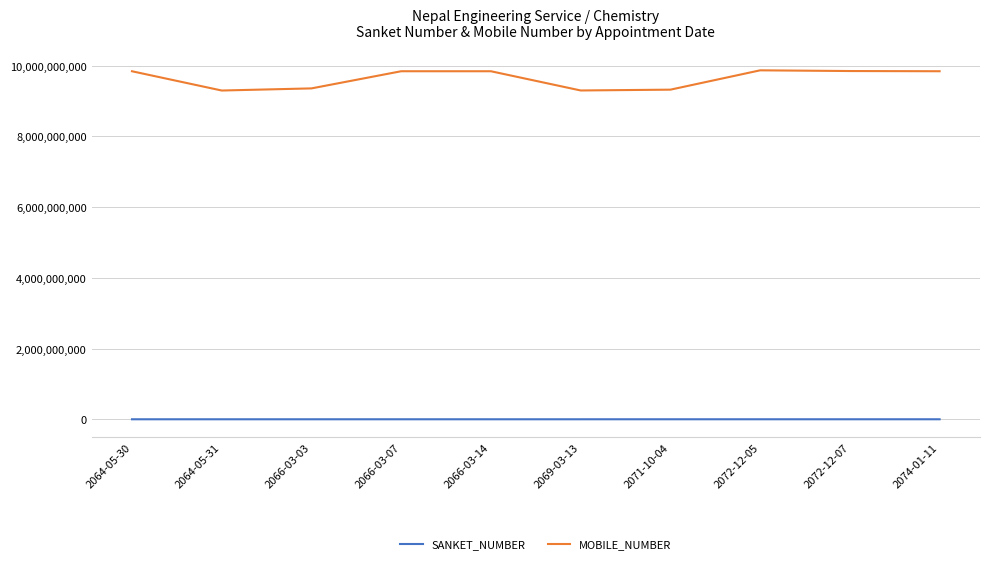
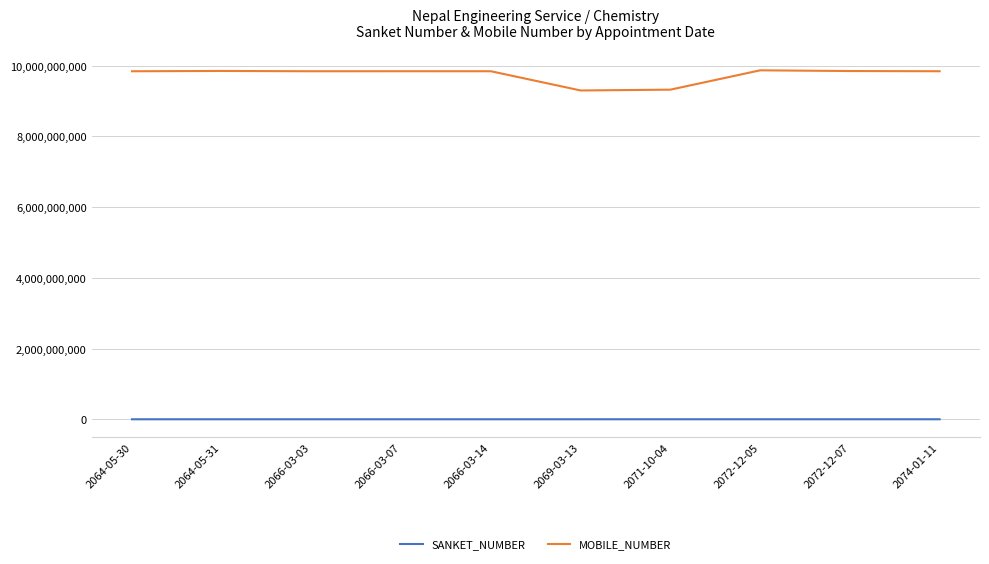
MOBILE_NUMBER, 2064-05-31: 9,300,000,000 -> 9,800,000,000
MOBILE_NUMBER, 2066-03-03: 9,400,000,000 -> 9,800,000,000
